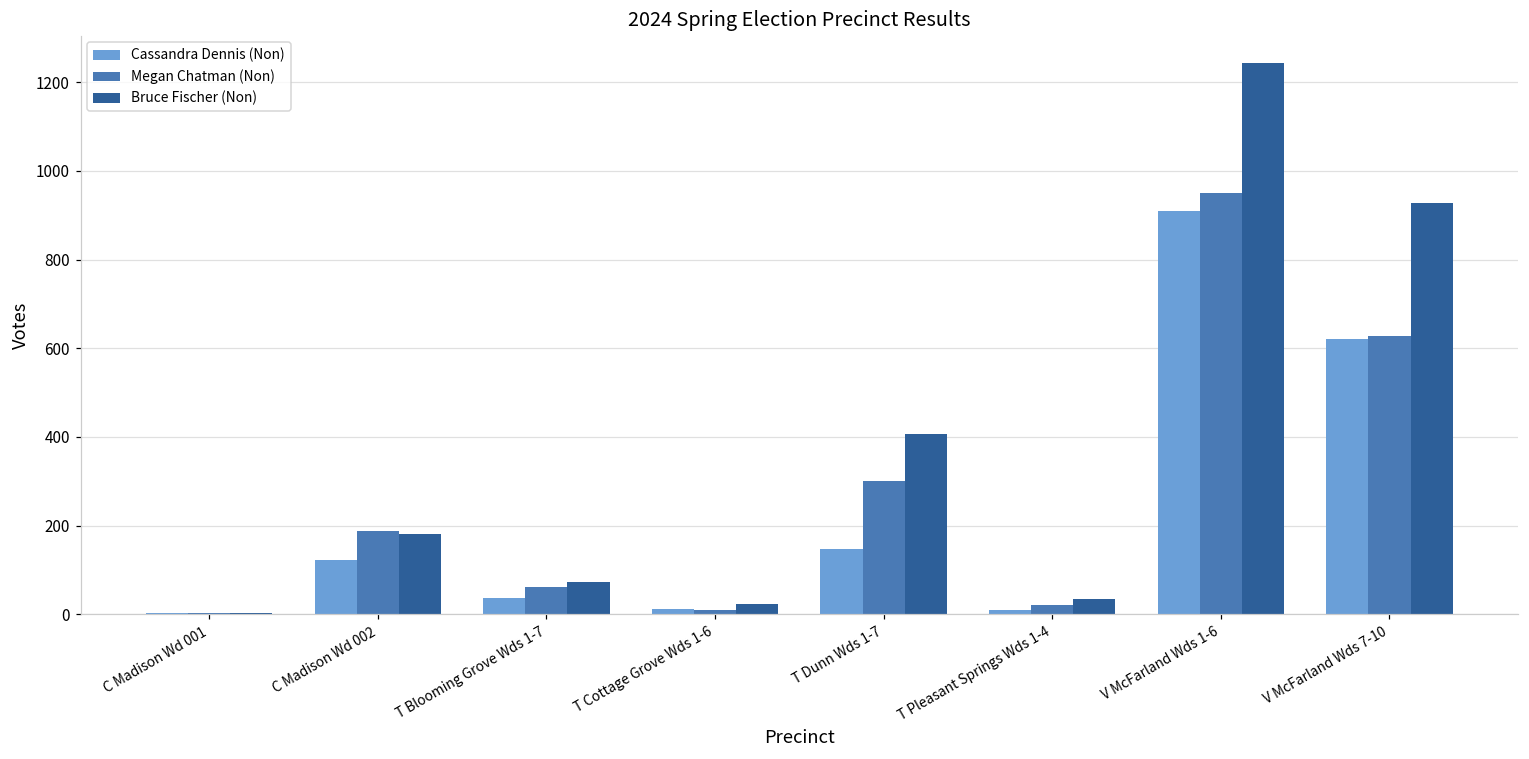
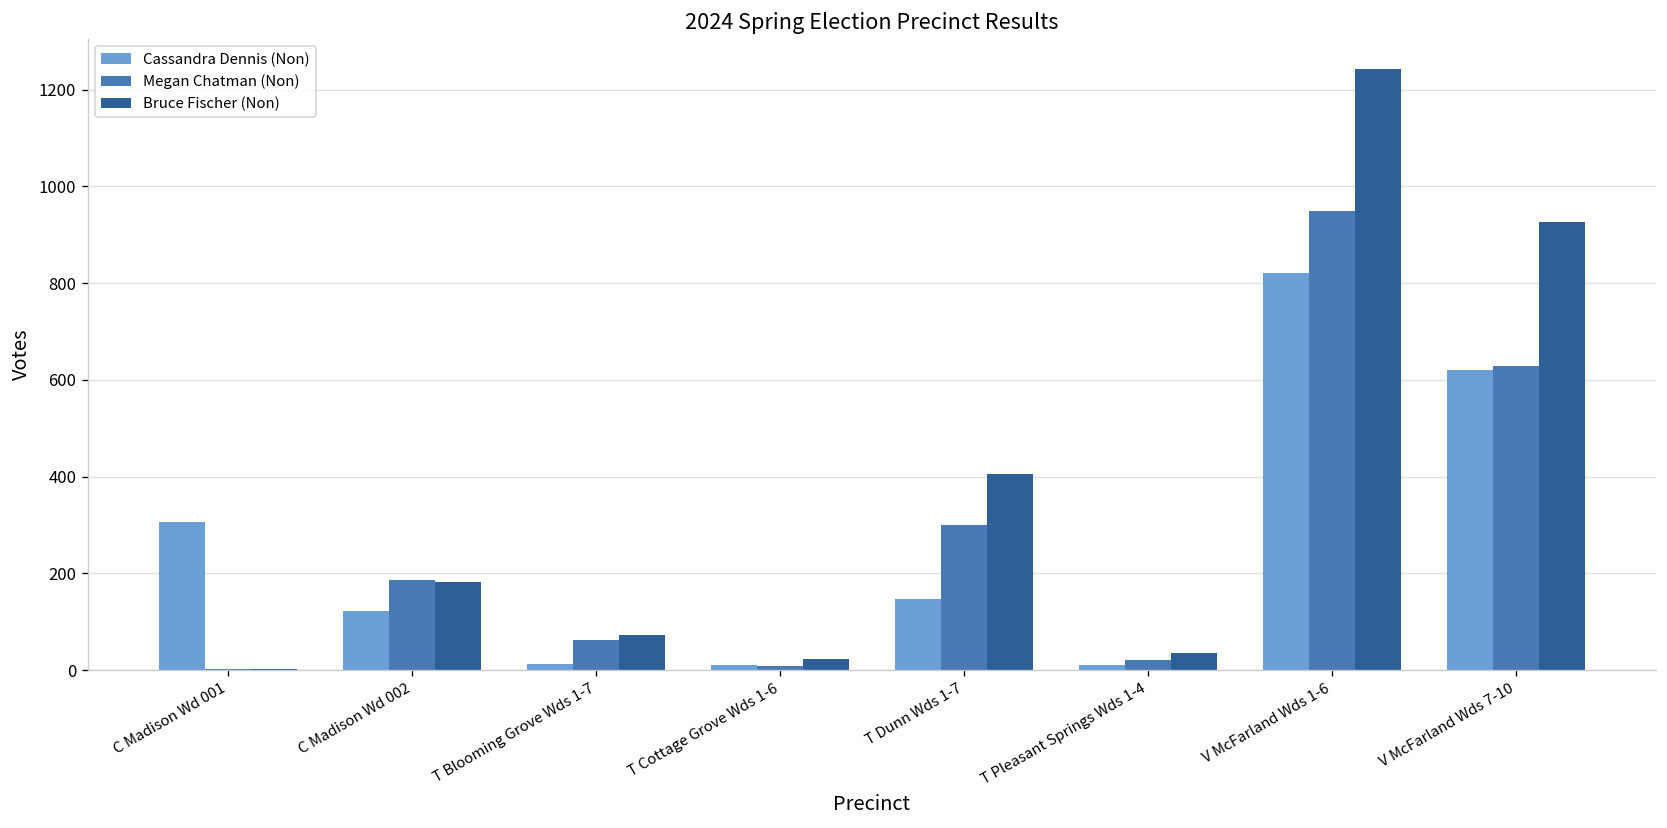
Cassandra Dennis (Non), C Madison Wd 001: 0 -> 310
Cassandra Dennis (Non), T Blooming Grove Wds 1-7: 40 -> 10
Cassandra Dennis (Non), V McFarland Wds 1-6: 910 -> 820
